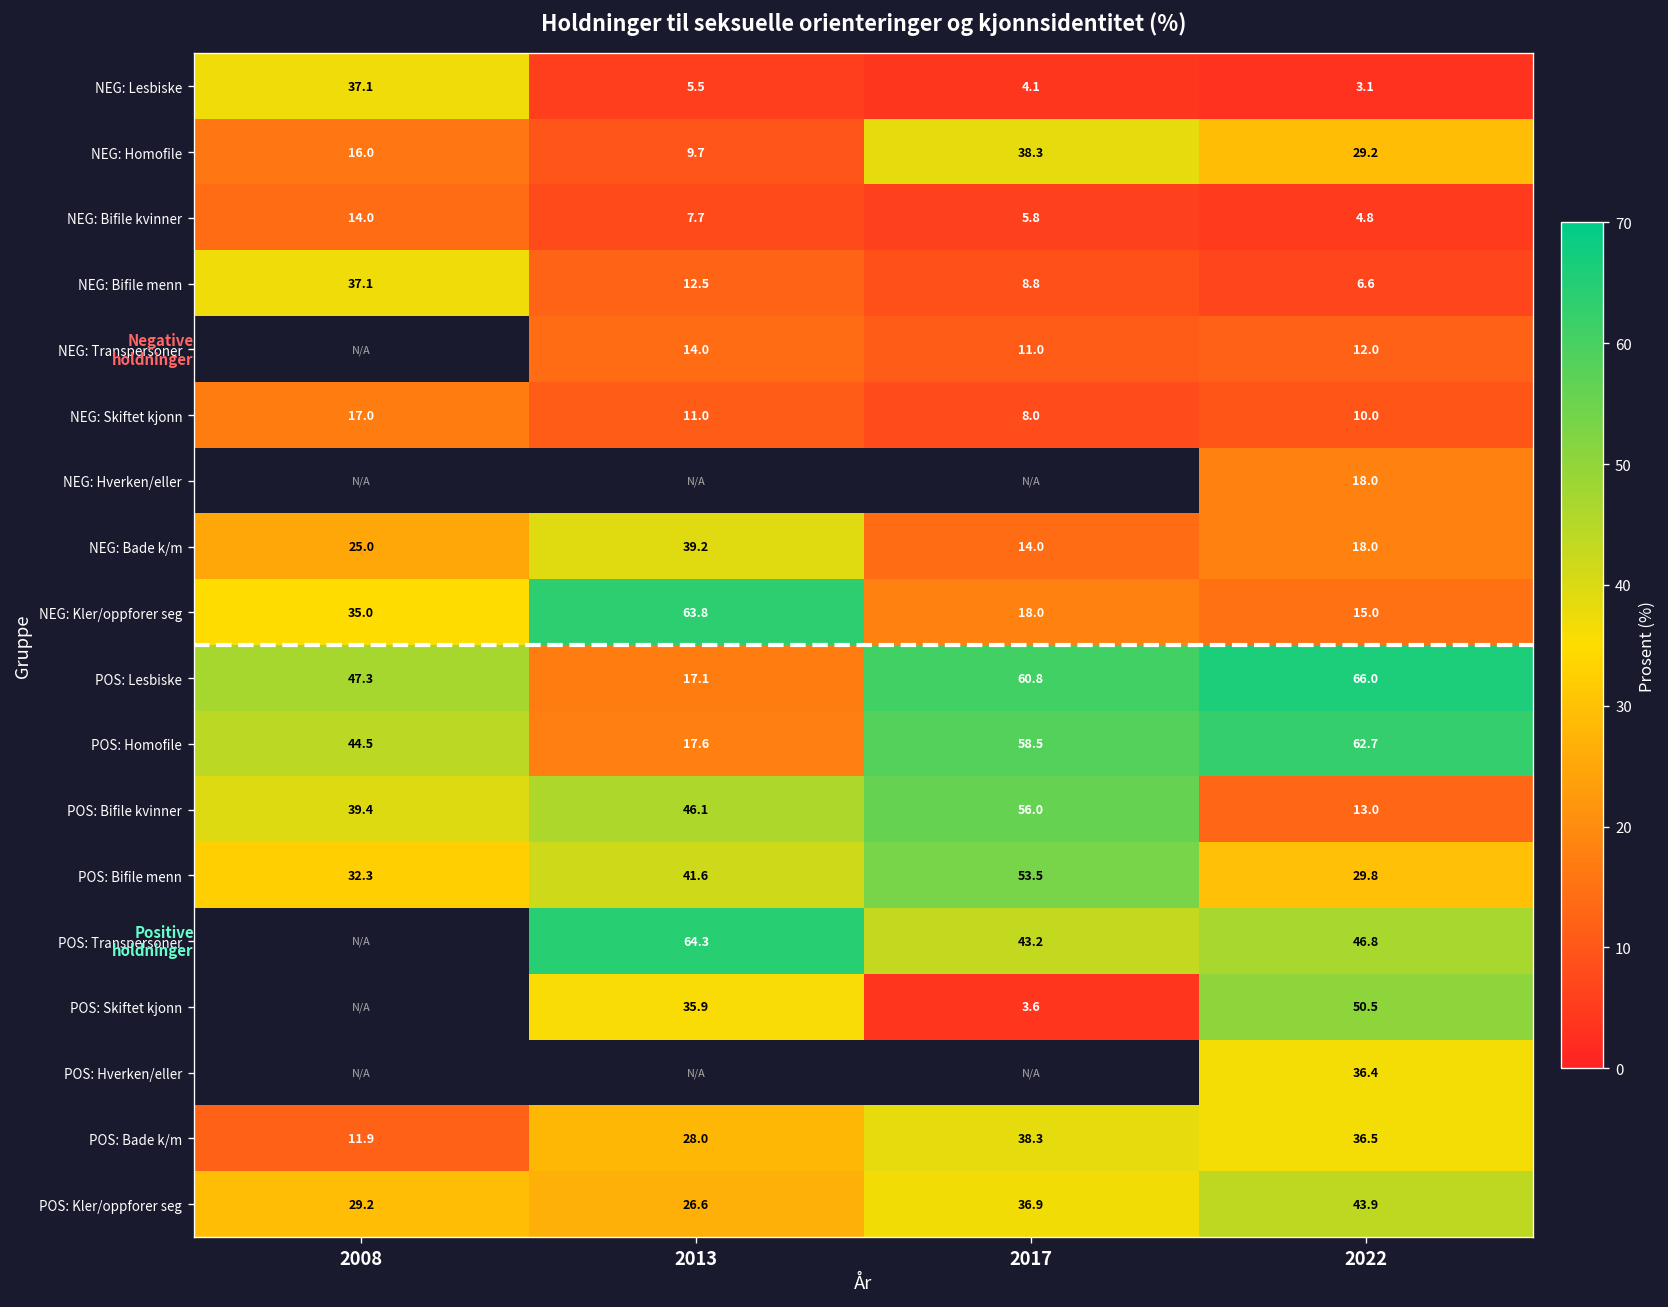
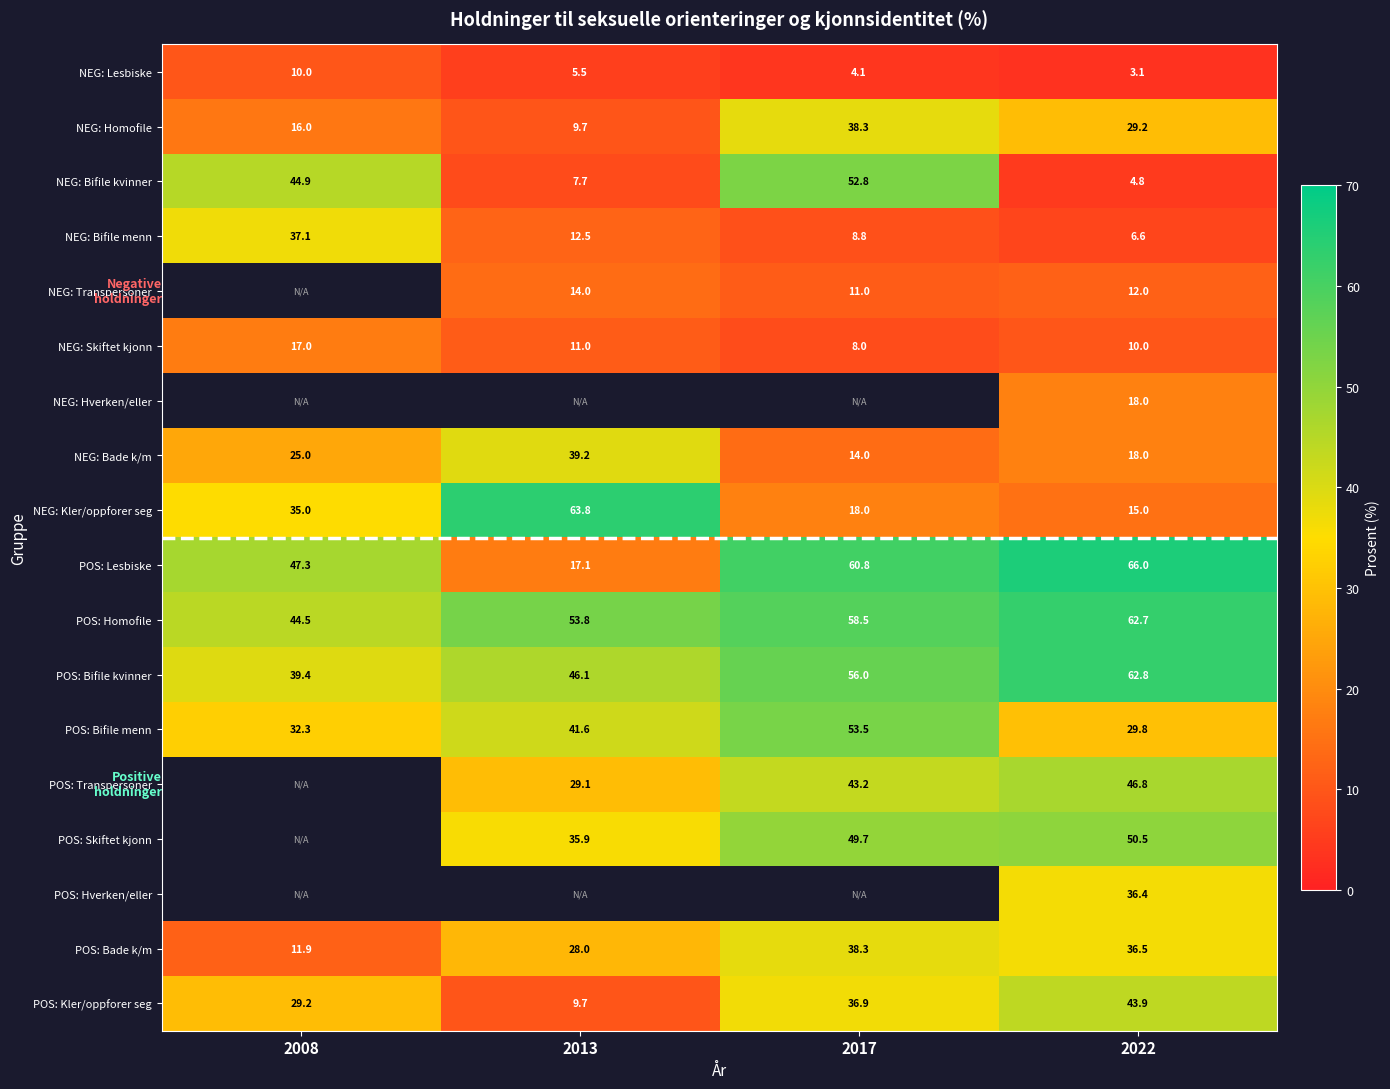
NEG: Lesbiske, 2008: 37.1 -> 10.0
NEG: Bifile kvinner, 2008: 14.0 -> 44.9
NEG: Bifile kvinner, 2017: 5.8 -> 52.8
POS: Homofile, 2013: 17.6 -> 53.8
POS: Bifile kvinner, 2022: 13.0 -> 62.8
POS: Transpersoner, 2013: 64.3 -> 29.1
POS: Skiftet kjonn, 2017: 3.6 -> 49.7
POS: Kler/oppforer seg, 2013: 26.6 -> 9.7
